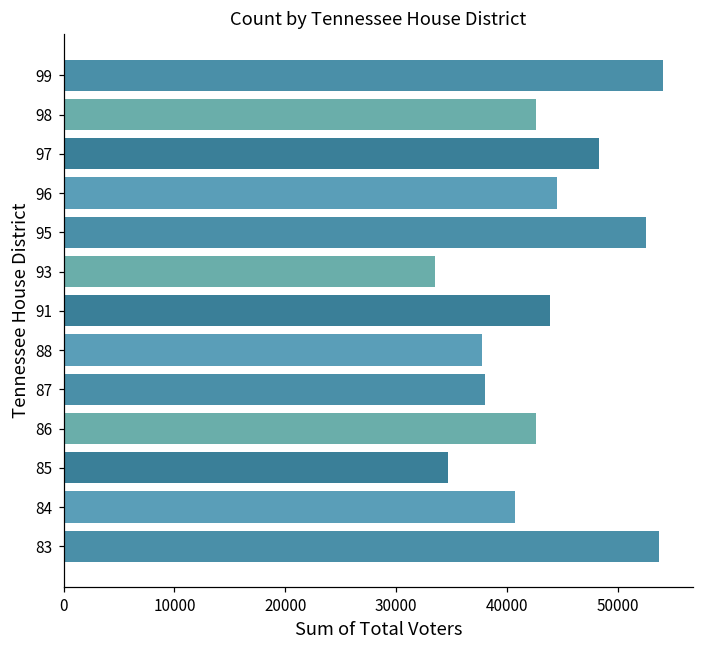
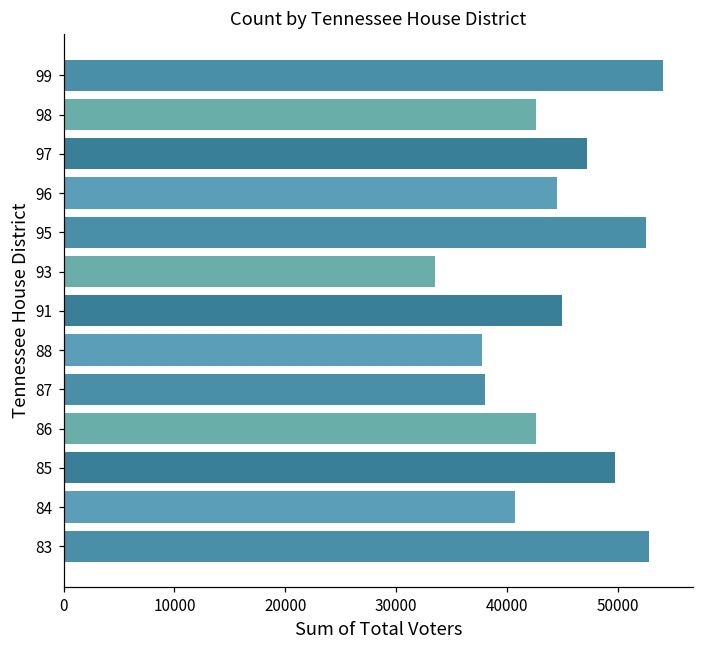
97: 48400 -> 47300
91: 43800 -> 45000
85: 34700 -> 49800
83: 53700 -> 52800
